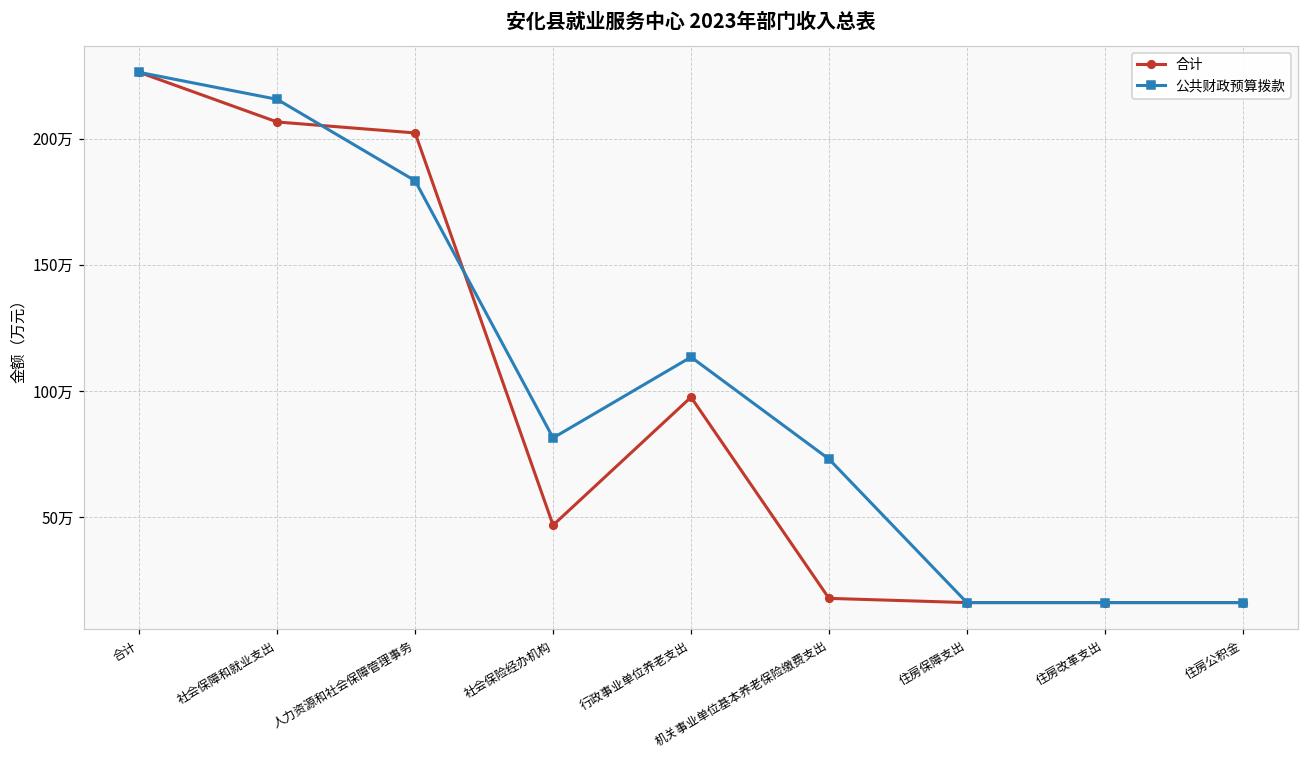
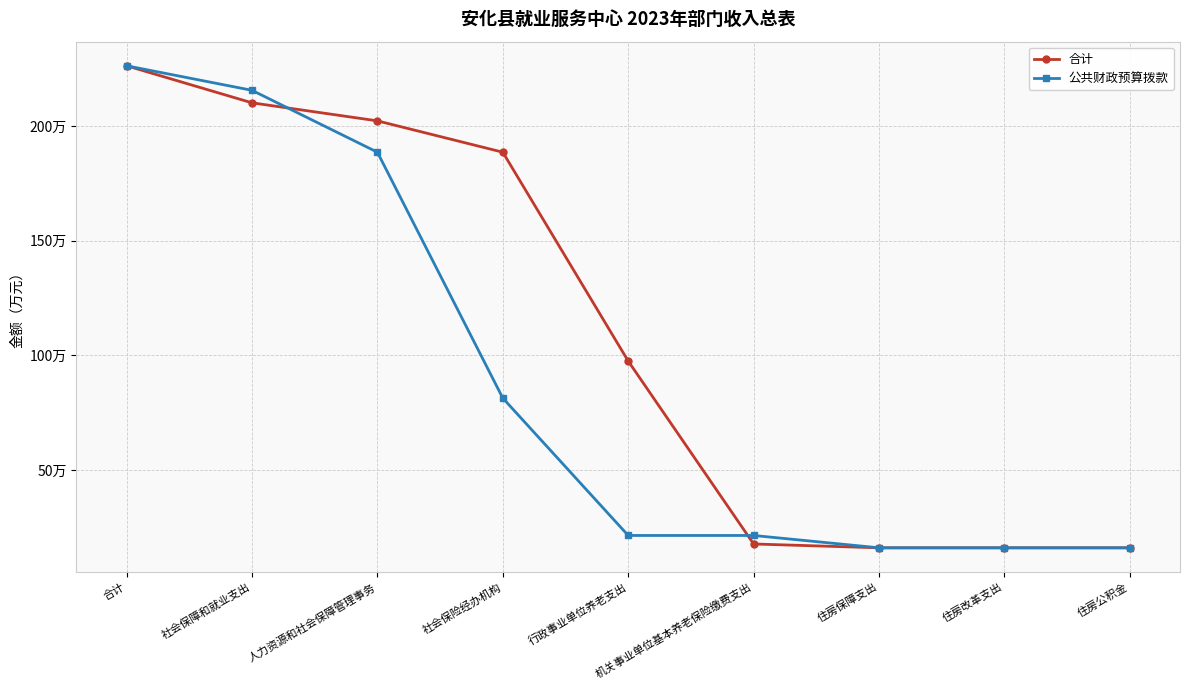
合计, 社会保障和就业支出: 207万 -> 210万
公共财政预算拨款, 人力资源和社会保障管理事务: 183万 -> 189万
合计, 社会保险经办机构: 47万 -> 189万
公共财政预算拨款, 行政事业单位养老支出: 113万 -> 22万
公共财政预算拨款, 机关事业单位基本养老保险缴费支出: 73万 -> 22万
